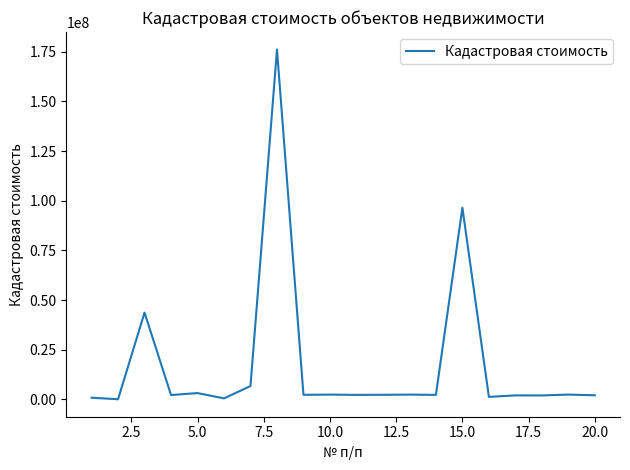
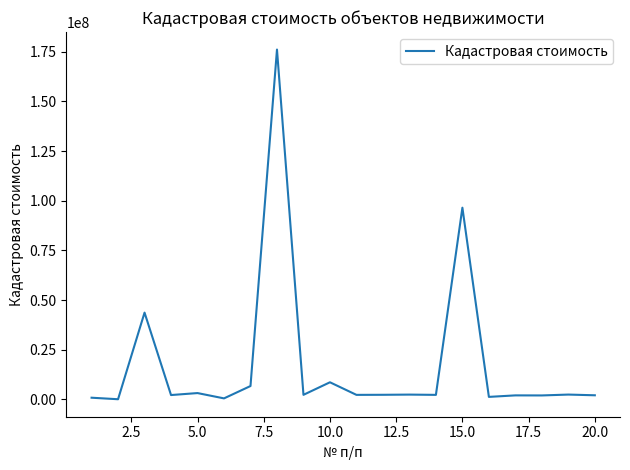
10.0: 2000000 -> 9000000
